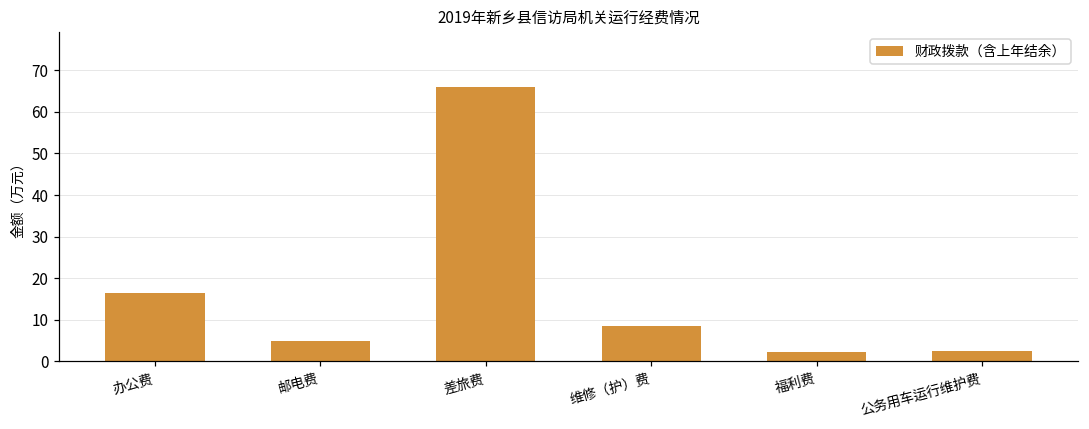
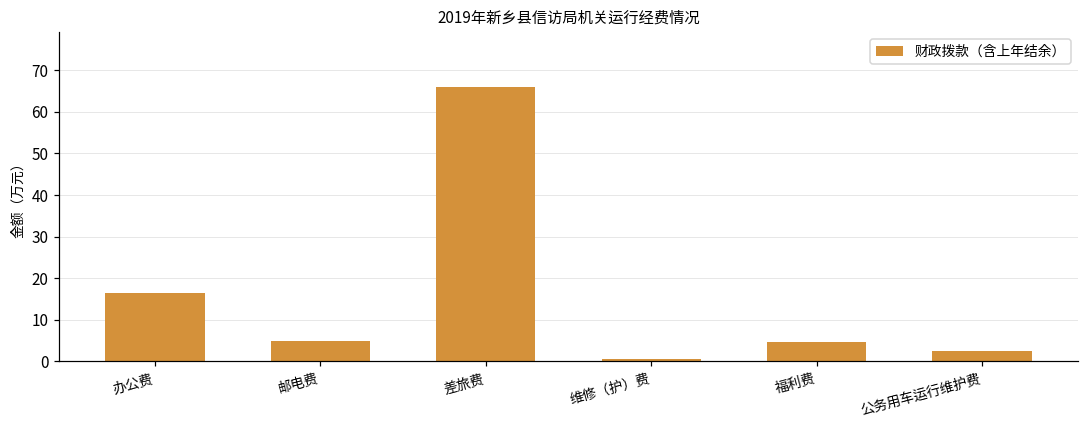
维修（护）费: 9 -> 1
福利费: 2 -> 5
